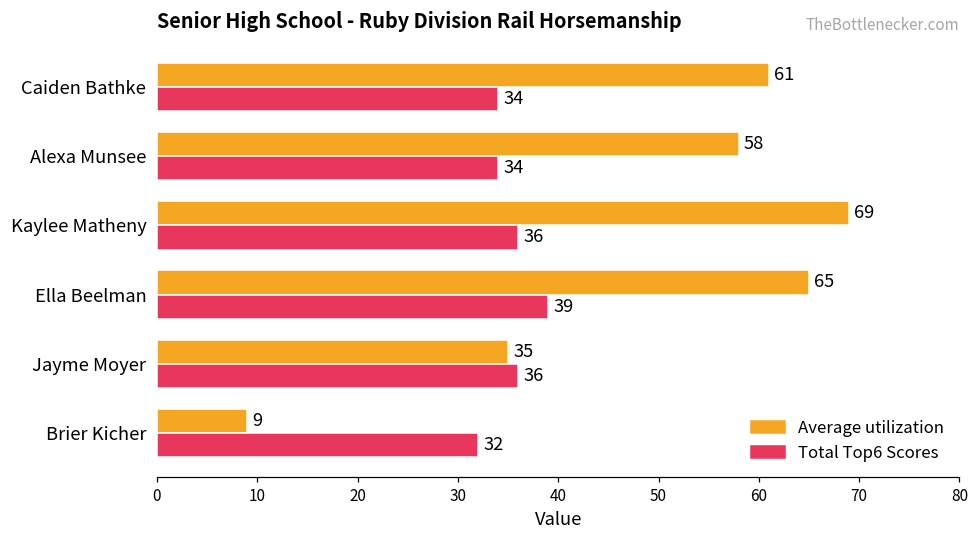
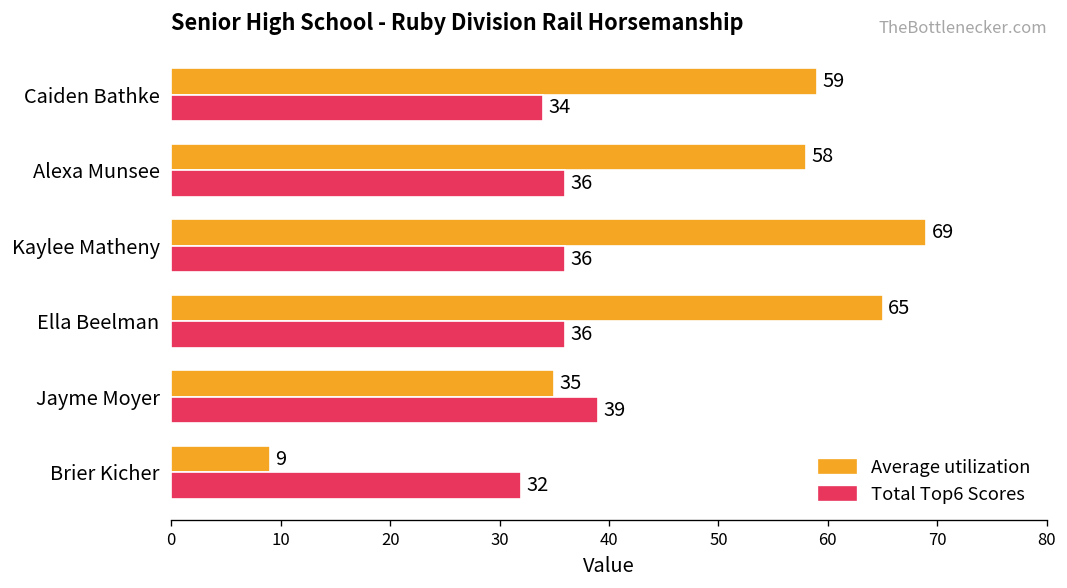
Average utilization, Caiden Bathke: 61 -> 59
Total Top6 Scores, Alexa Munsee: 34 -> 36
Total Top6 Scores, Ella Beelman: 39 -> 36
Total Top6 Scores, Jayme Moyer: 36 -> 39
